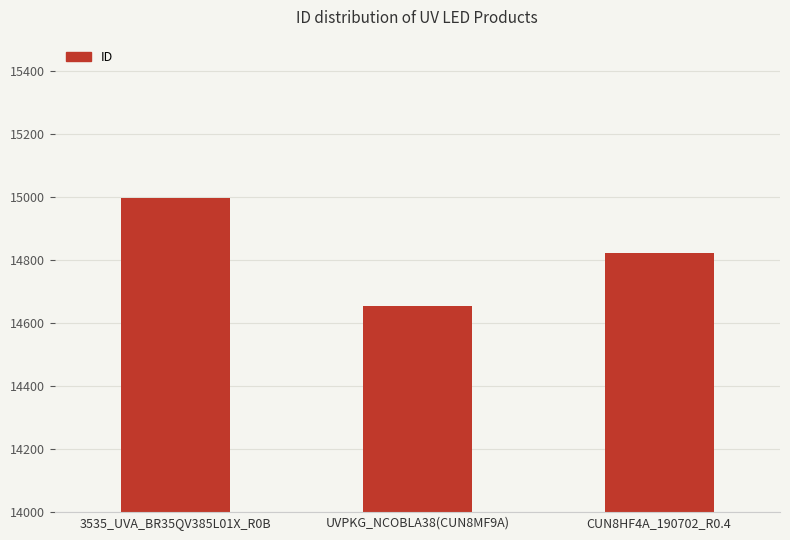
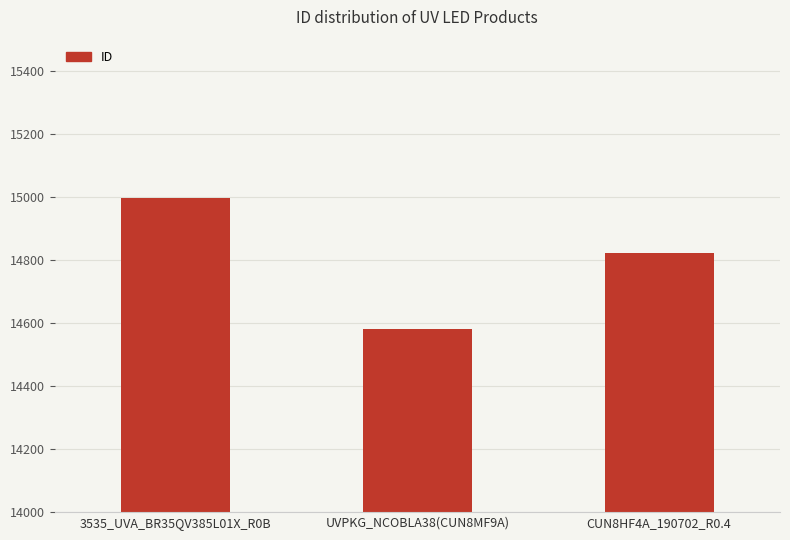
UVPKG_NCOBLA38(CUN8MF9A): 14660 -> 14580
